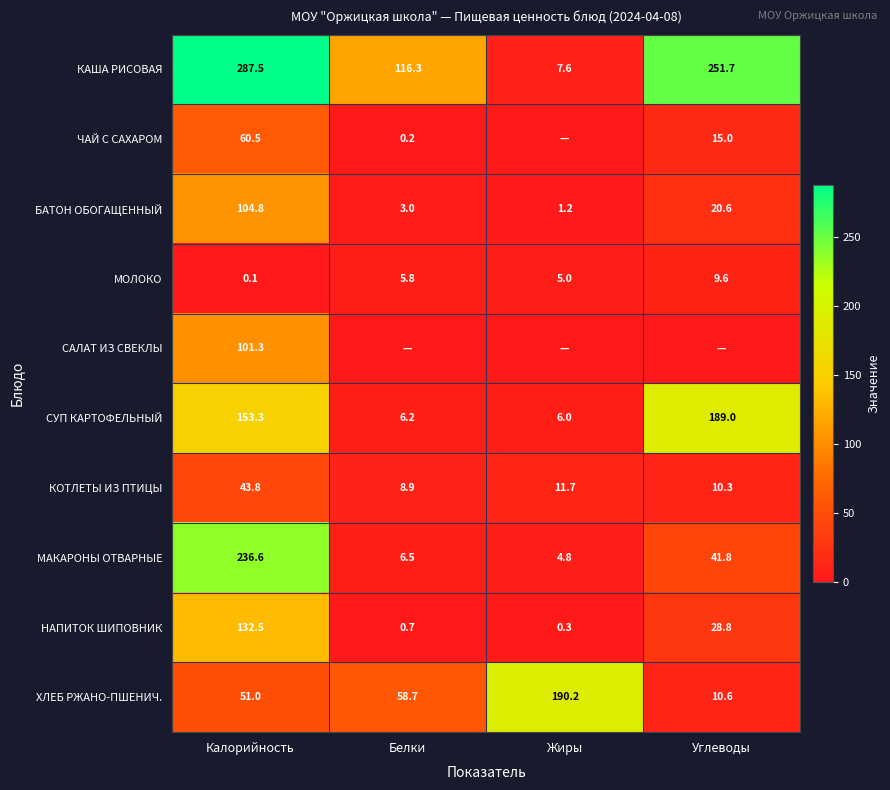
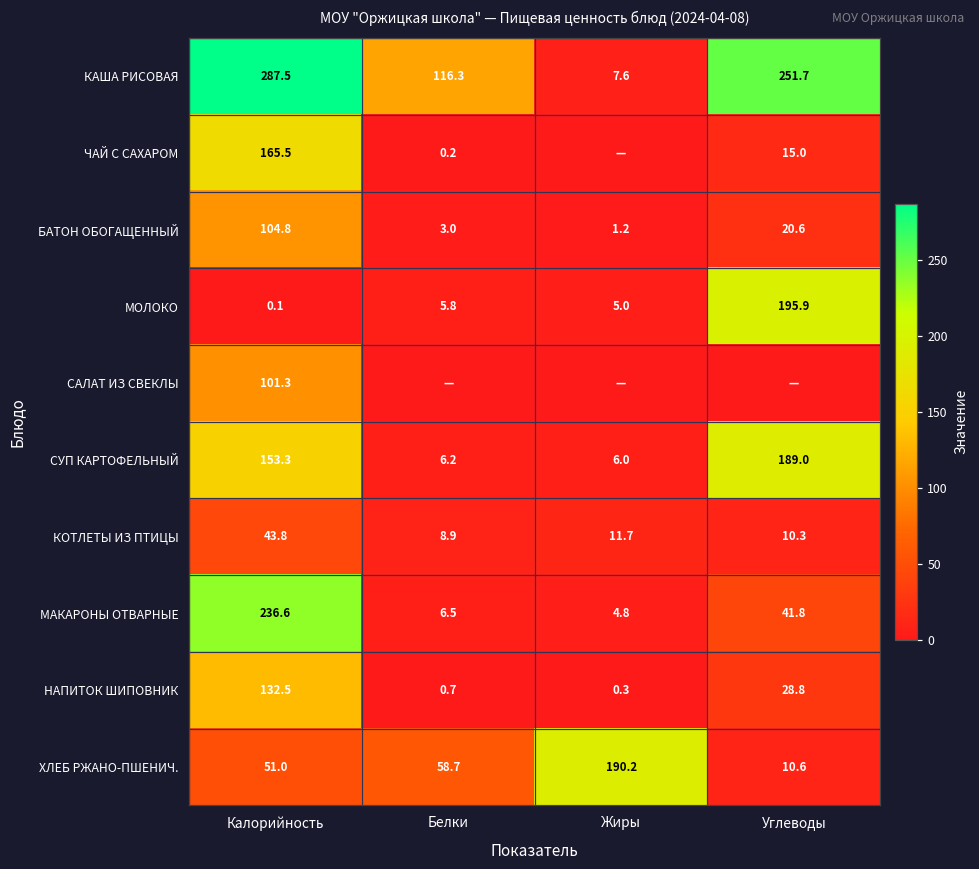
ЧАЙ С САХАРОМ, Калорийность: 60.5 -> 165.5
МОЛОКО, Углеводы: 9.6 -> 195.9
